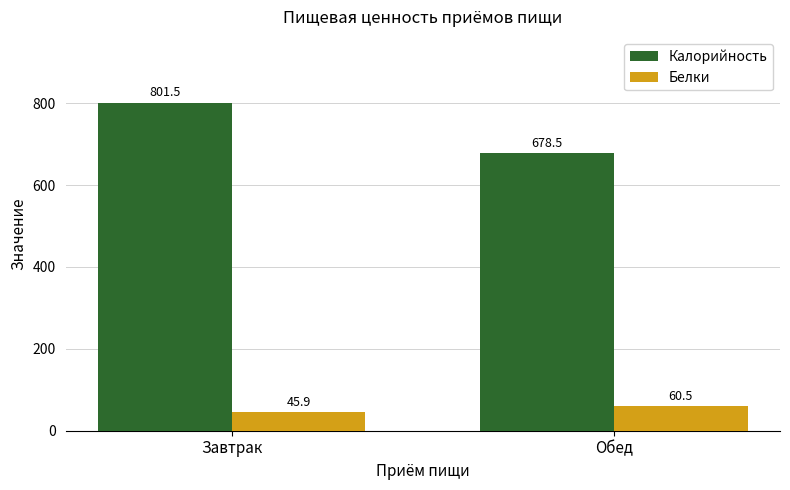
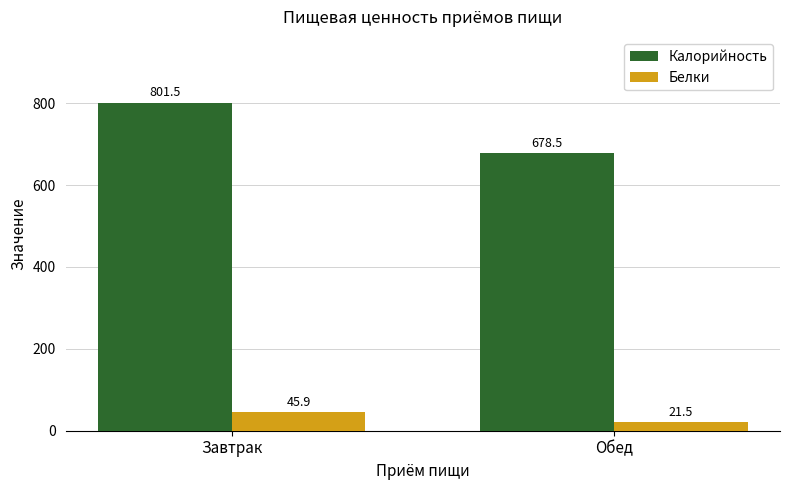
Белки, Обед: 60.5 -> 21.5
